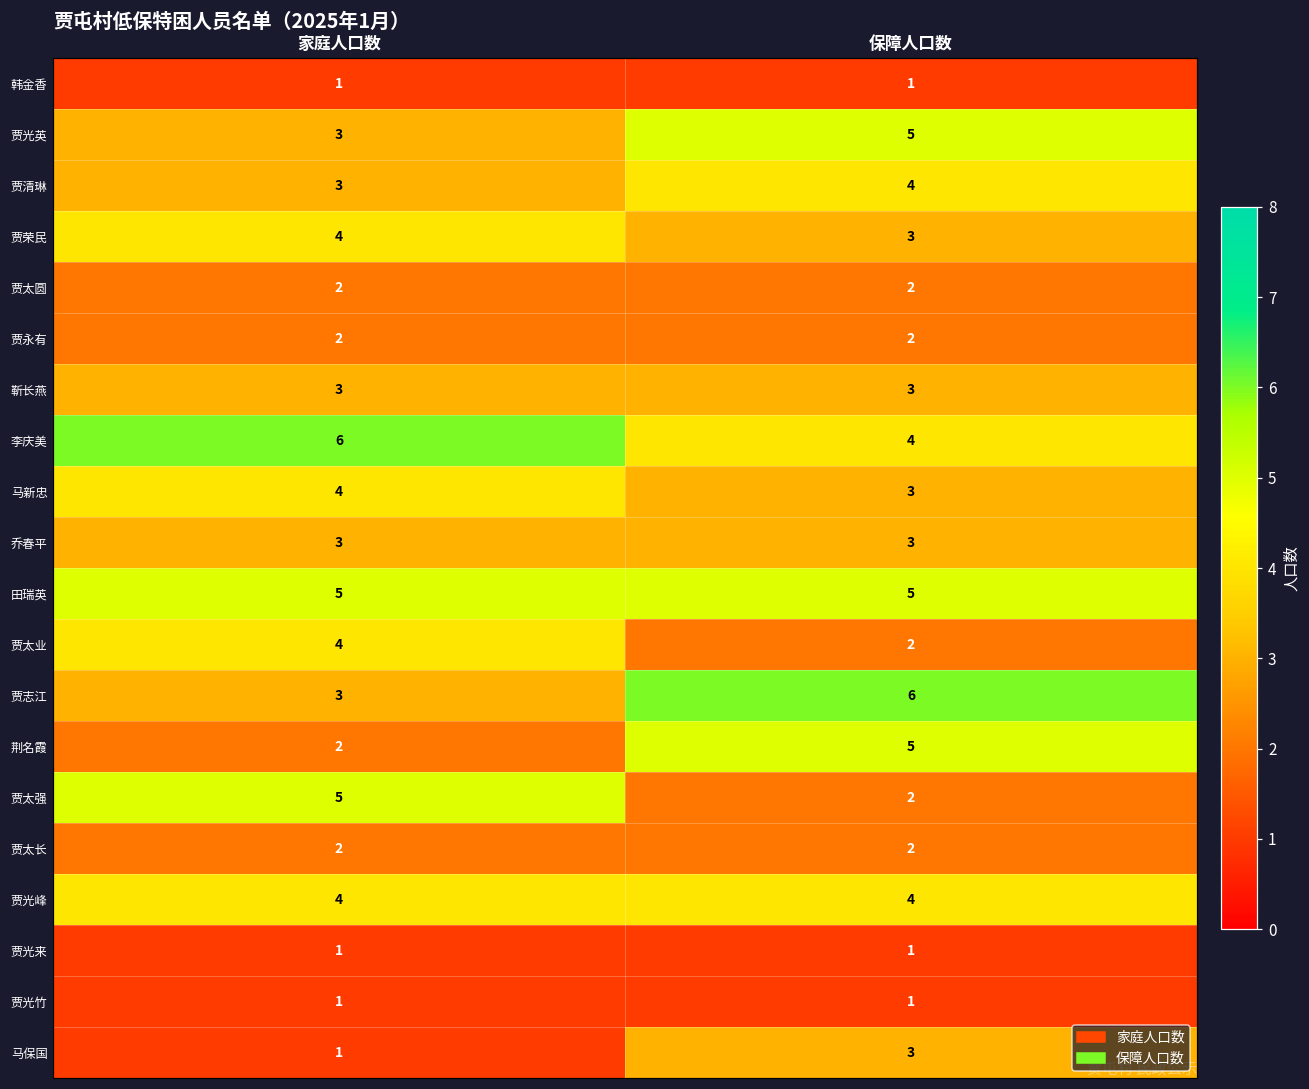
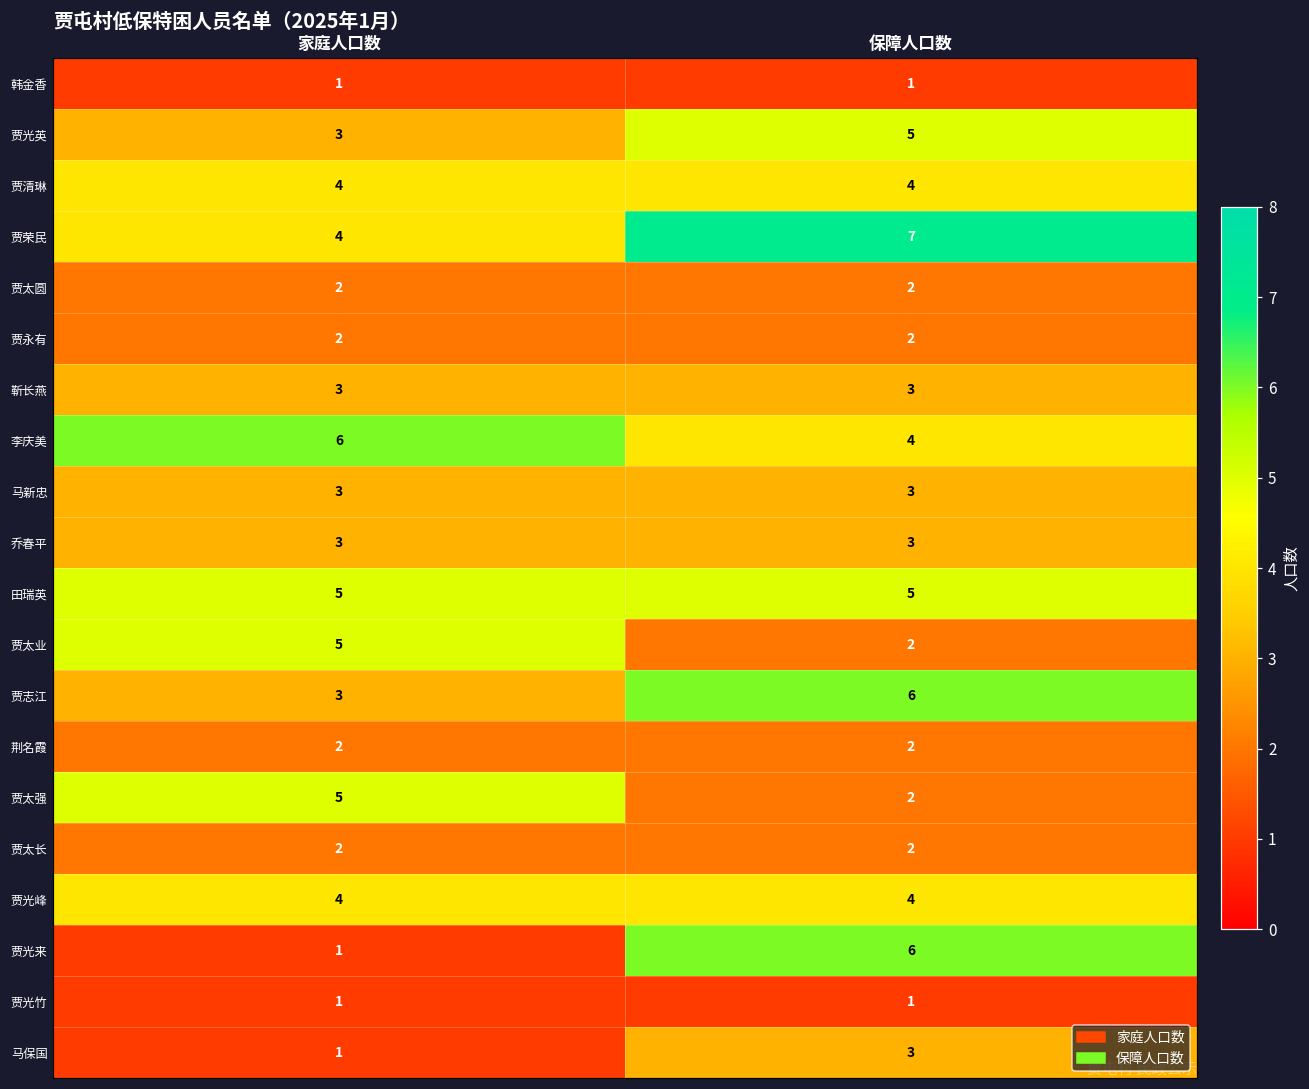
贾清琳, 家庭人口数: 3 -> 4
贾荣民, 保障人口数: 3 -> 7
马新忠, 家庭人口数: 4 -> 3
贾太业, 家庭人口数: 4 -> 5
荆名霞, 保障人口数: 5 -> 2
贾光来, 保障人口数: 1 -> 6
